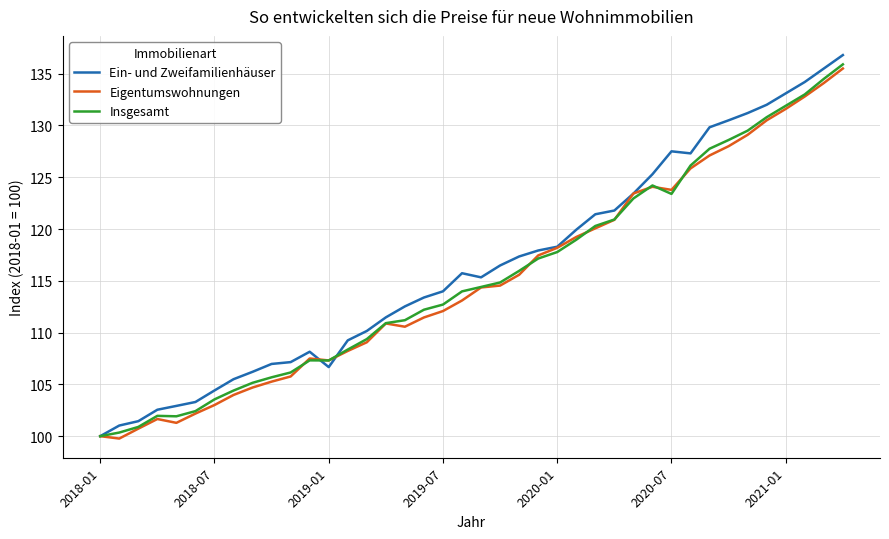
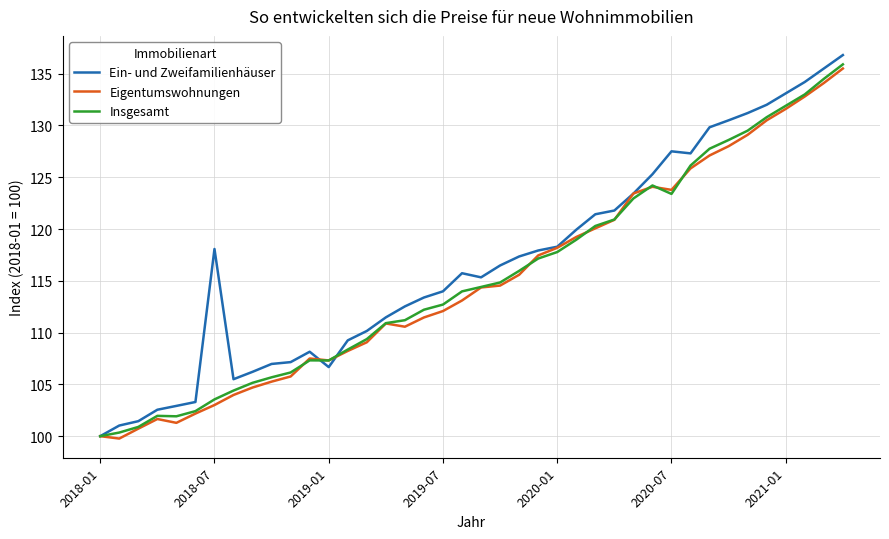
Ein- und Zweifamilienhäuser, 2018-07: 104.4 -> 118.1
